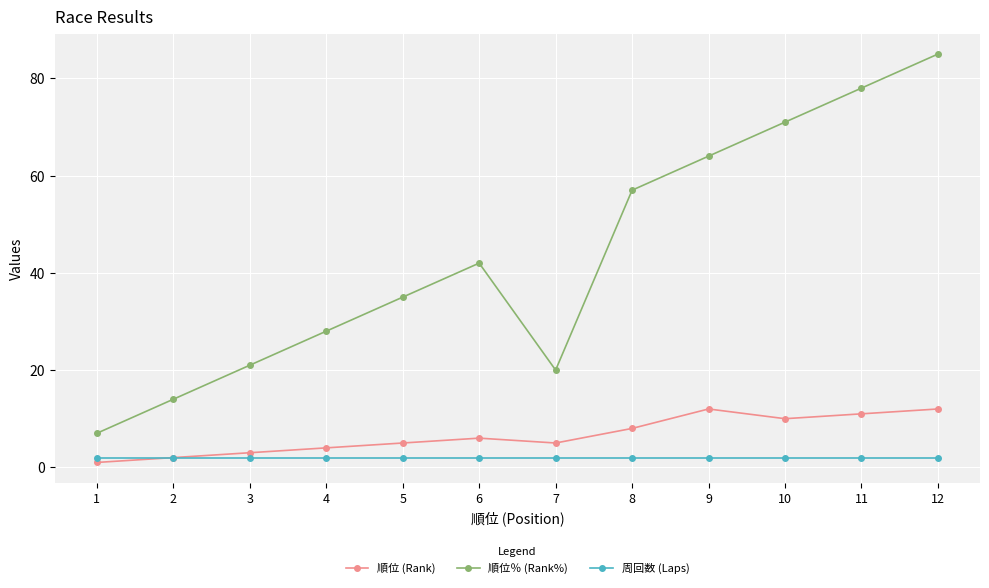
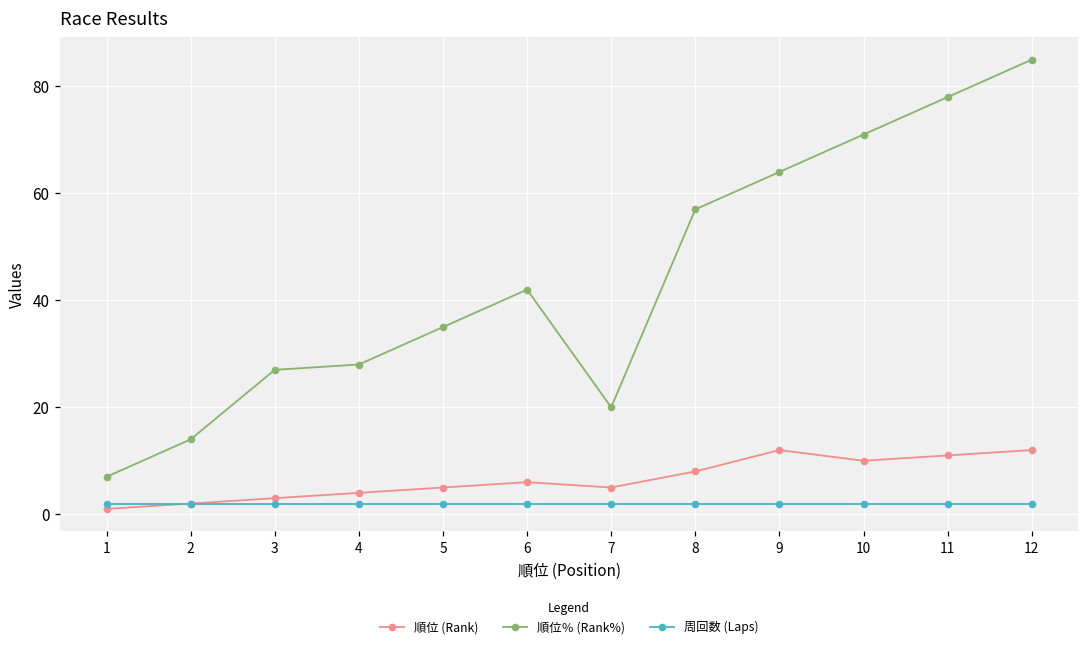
順位％ (Rank%), 3: 21 -> 27
